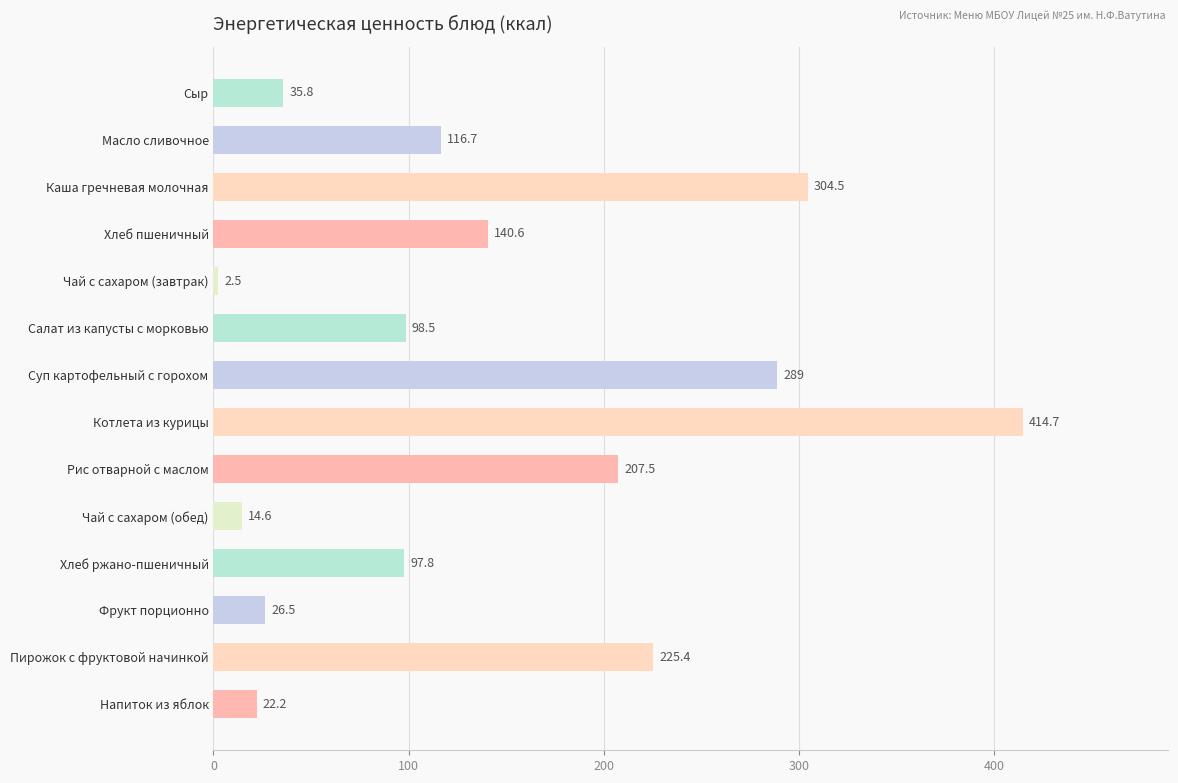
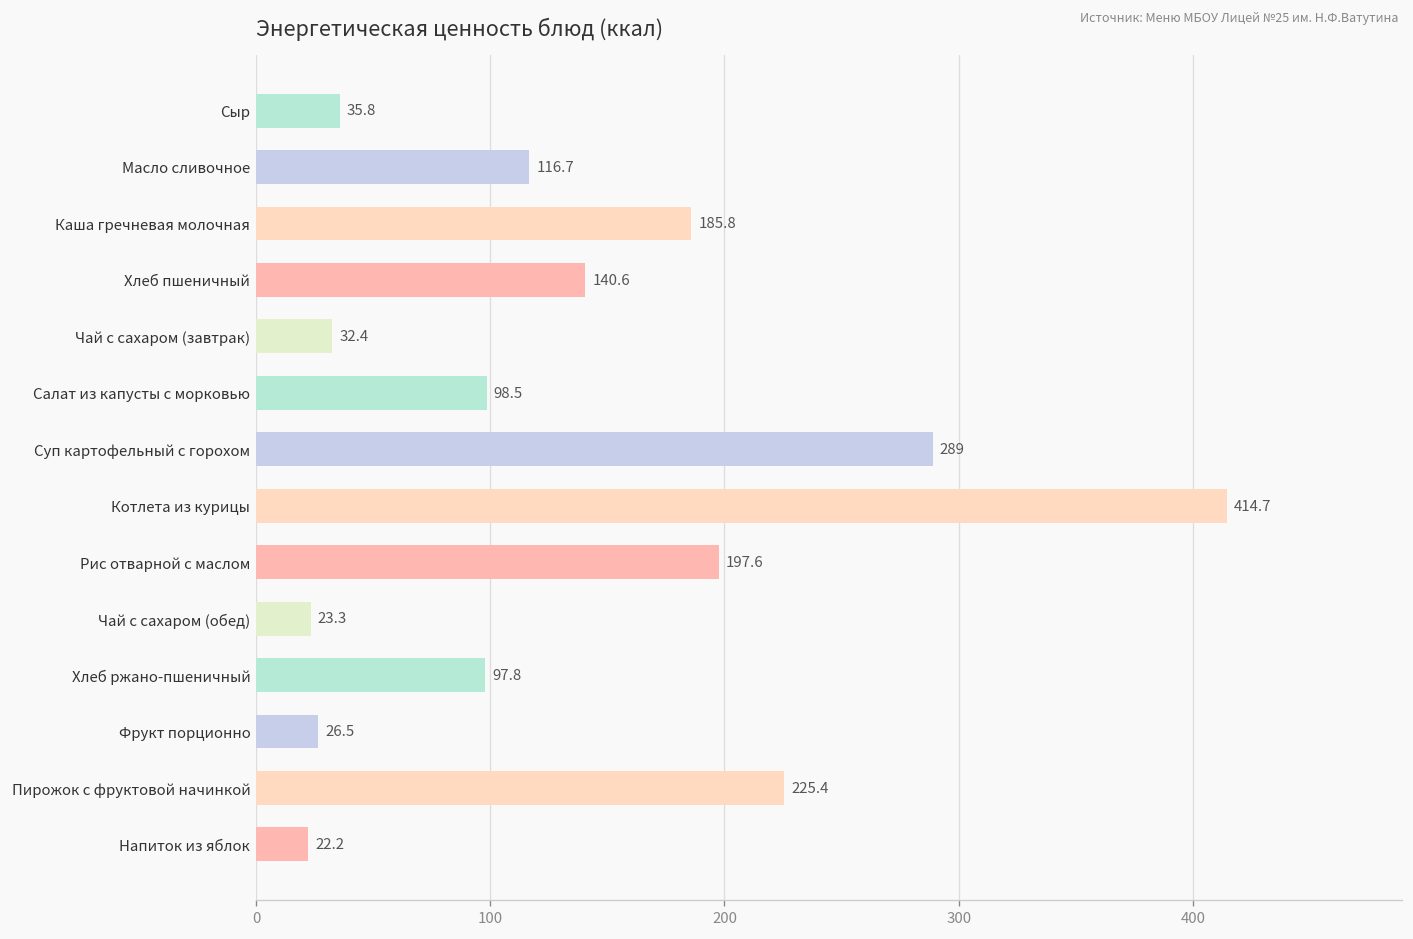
Каша гречневая молочная: 304.5 -> 185.8
Чай с сахаром (завтрак): 2.5 -> 32.4
Рис отварной с маслом: 207.5 -> 197.6
Чай с сахаром (обед): 14.6 -> 23.3
